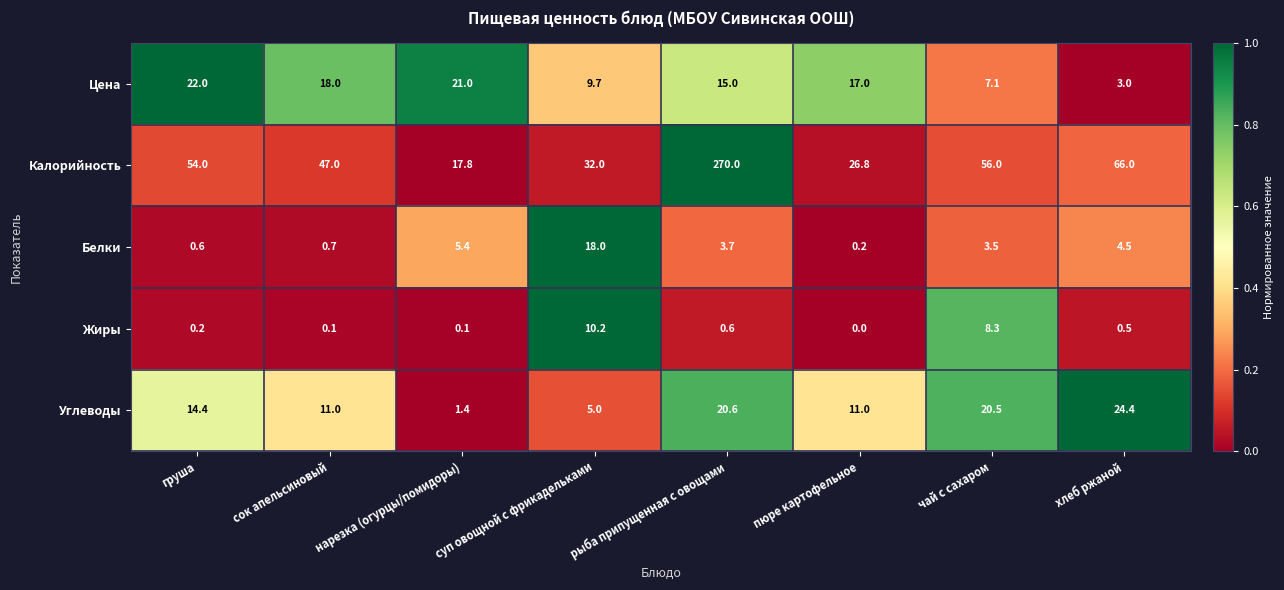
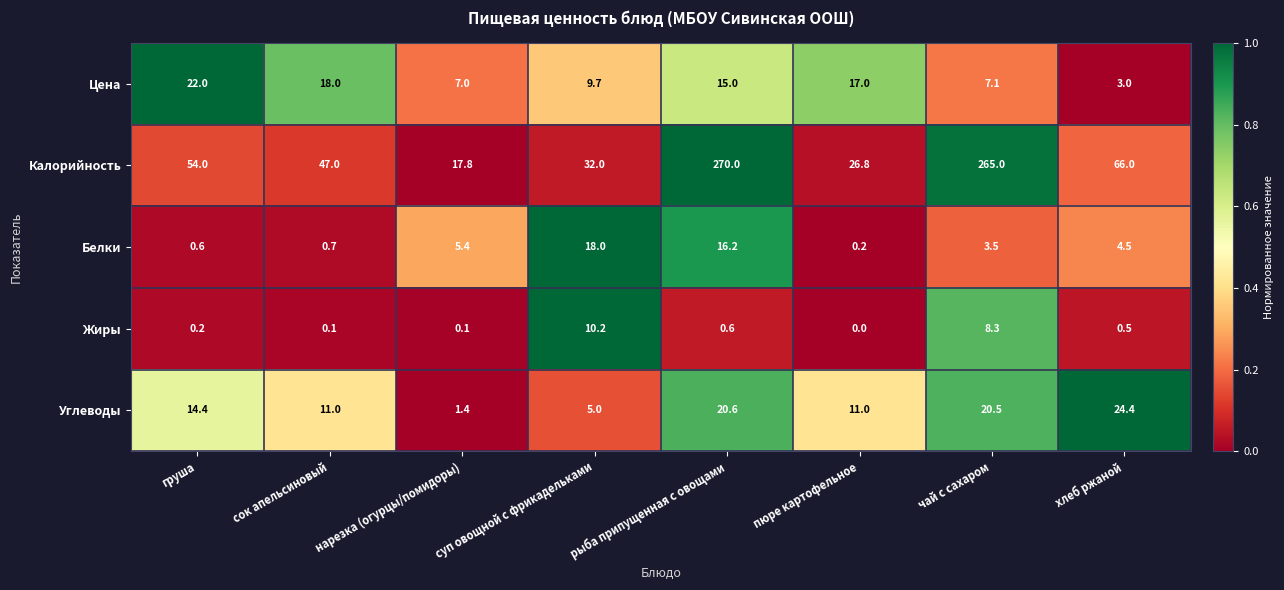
Цена, нарезка (огурцы/помидоры): 21.0 -> 7.0
Калорийность, чай с сахаром: 56.0 -> 265.0
Белки, рыба припущенная с овощами: 3.7 -> 16.2
